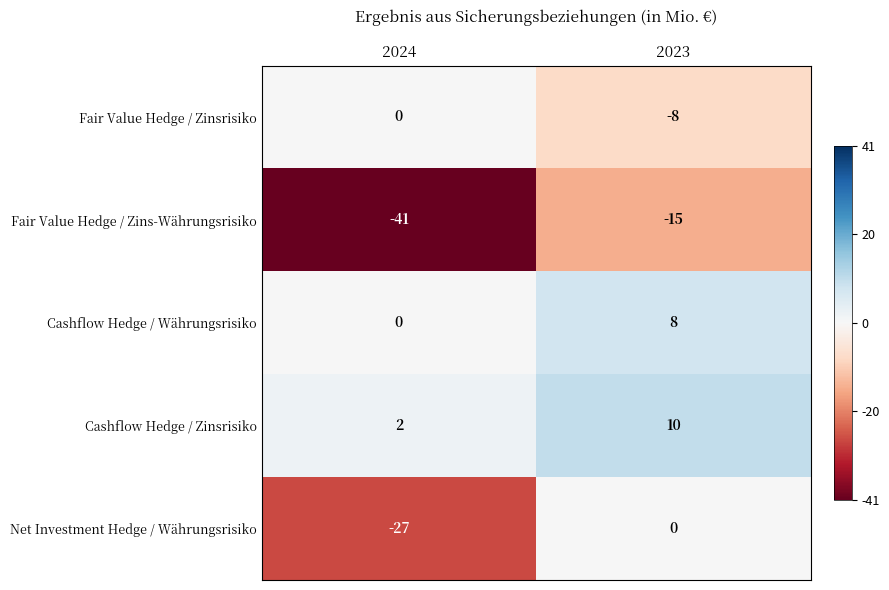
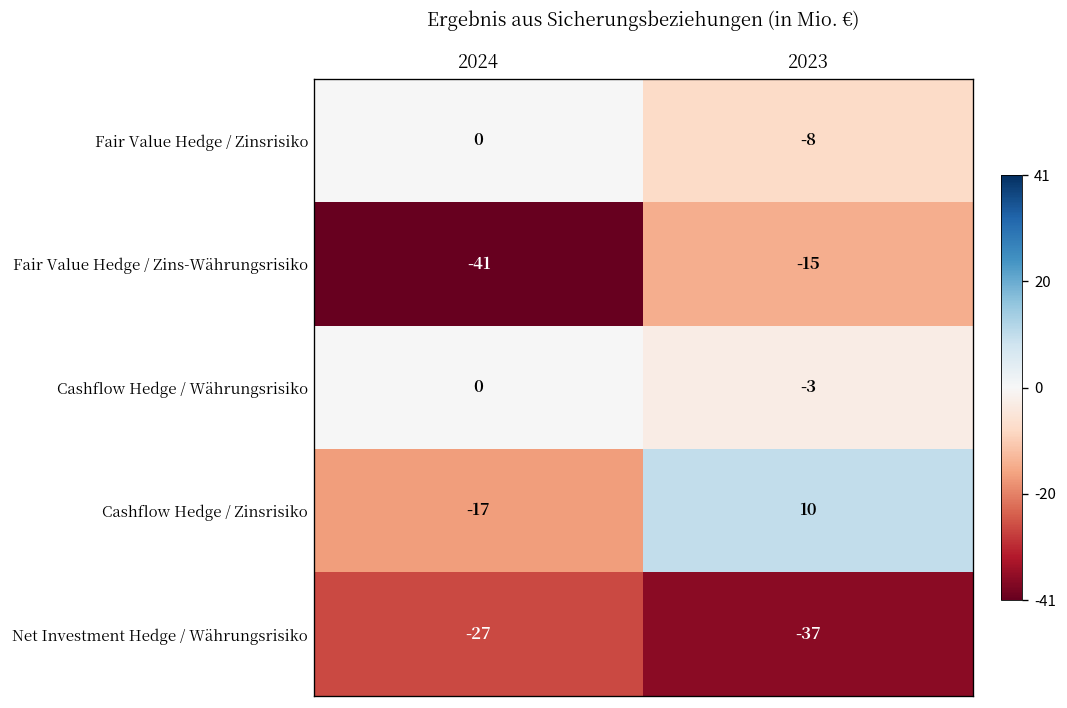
Cashflow Hedge / Währungsrisiko, 2023: 8 -> -3
Cashflow Hedge / Zinsrisiko, 2024: 2 -> -17
Net Investment Hedge / Währungsrisiko, 2023: 0 -> -37
